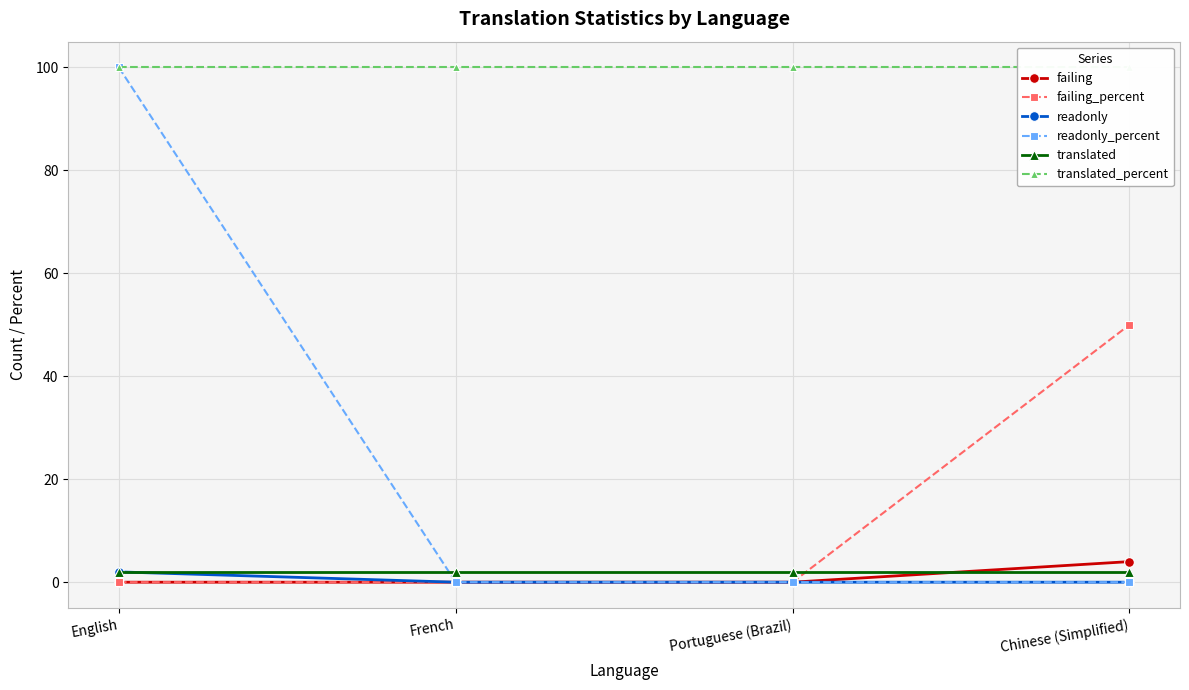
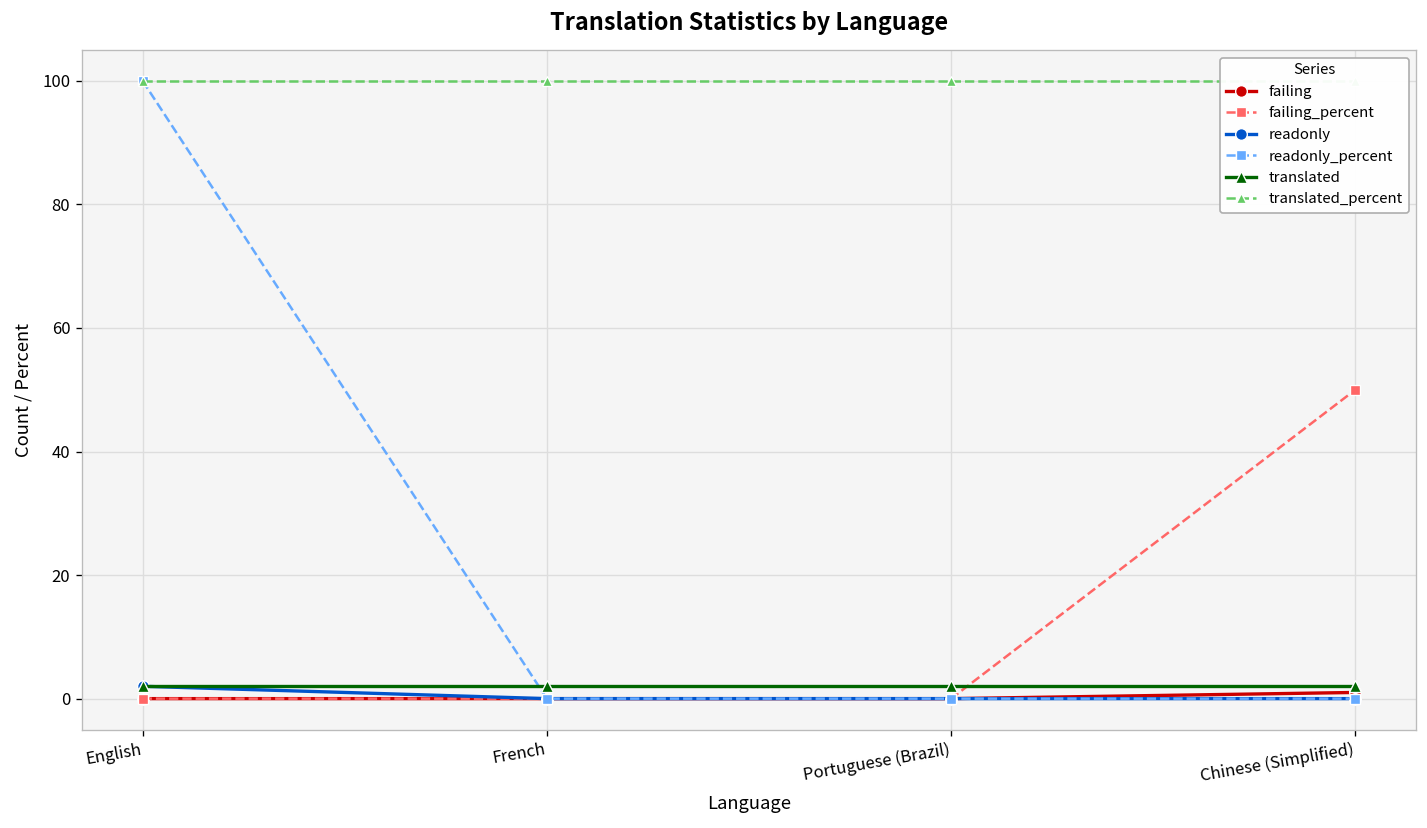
failing, Chinese (Simplified): 4 -> 1
